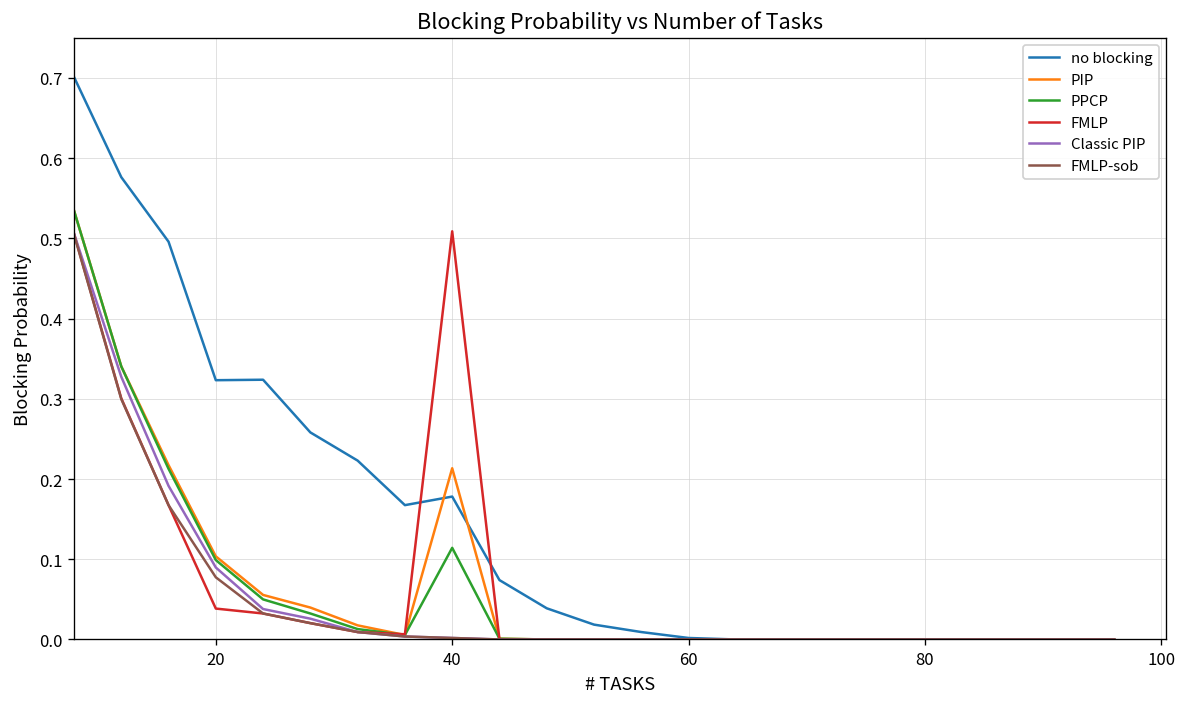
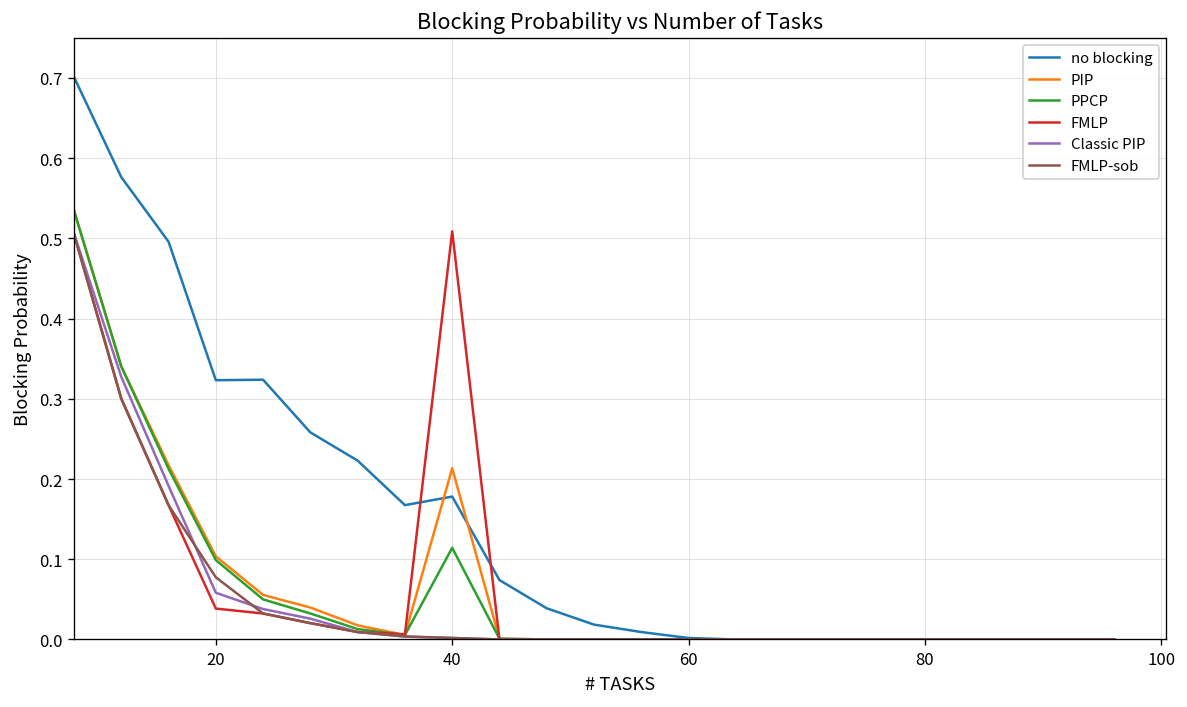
Classic PIP, 20: 0.09 -> 0.06
